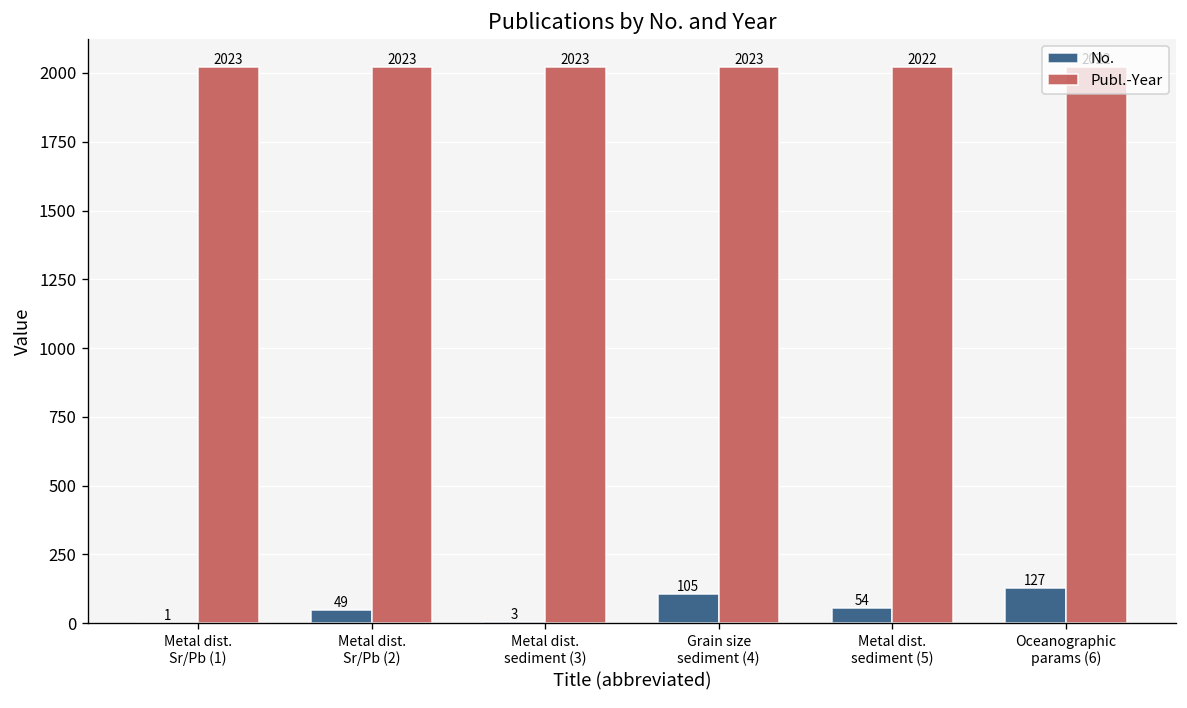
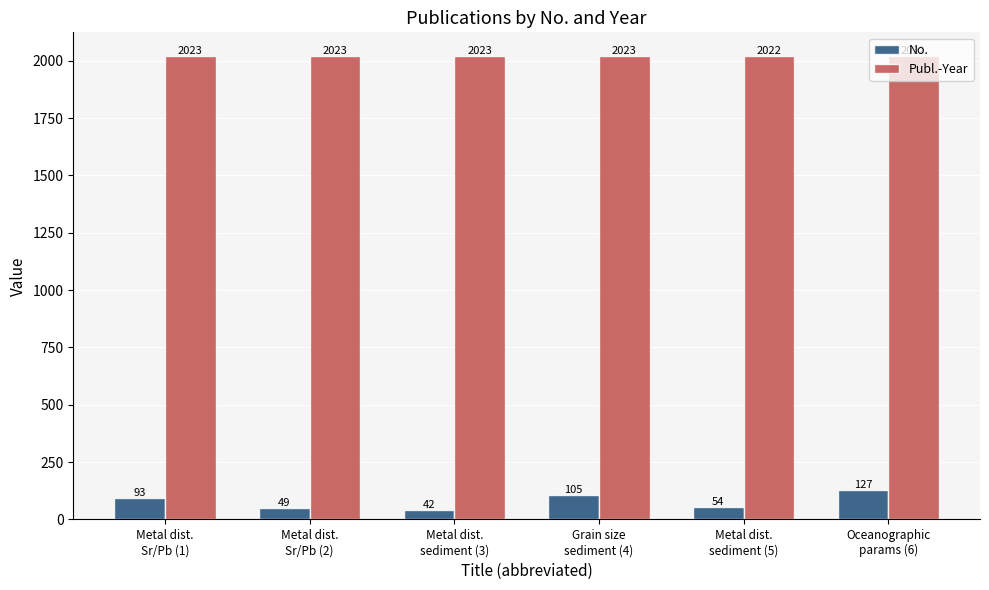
No., Metal dist. Sr/Pb (1): 1 -> 93
No., Metal dist. sediment (3): 3 -> 42
